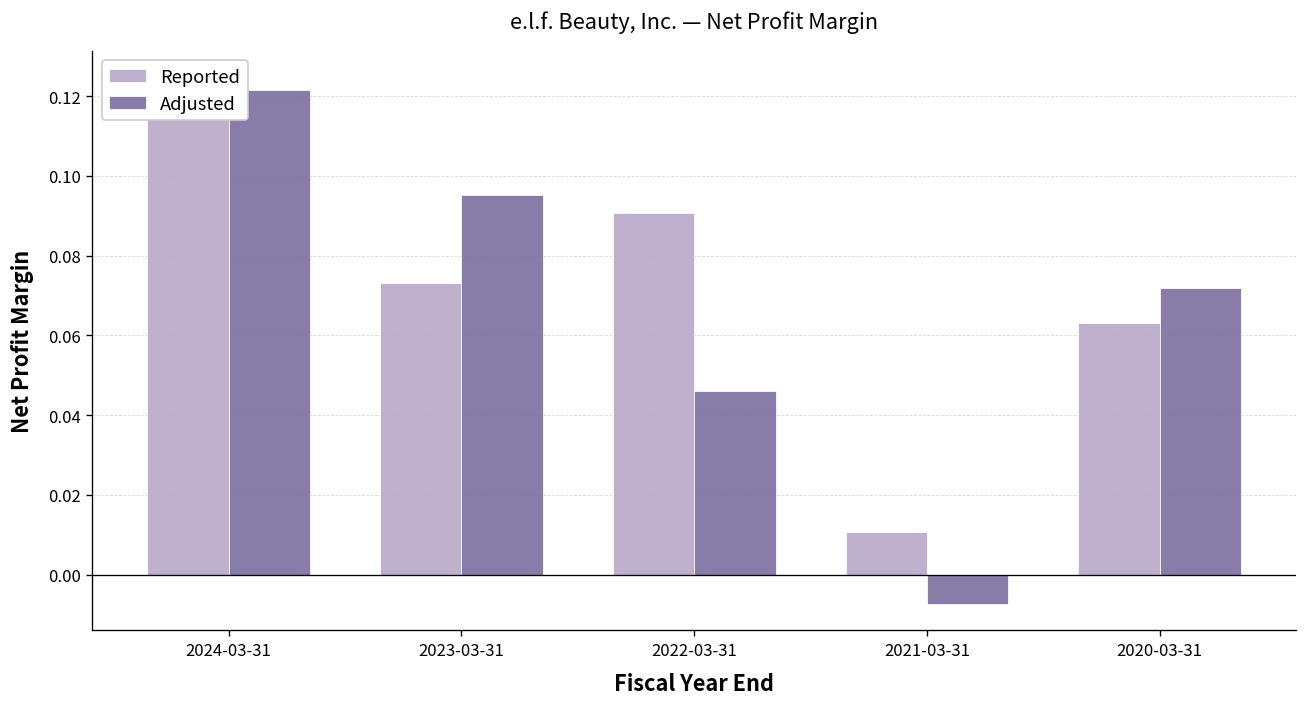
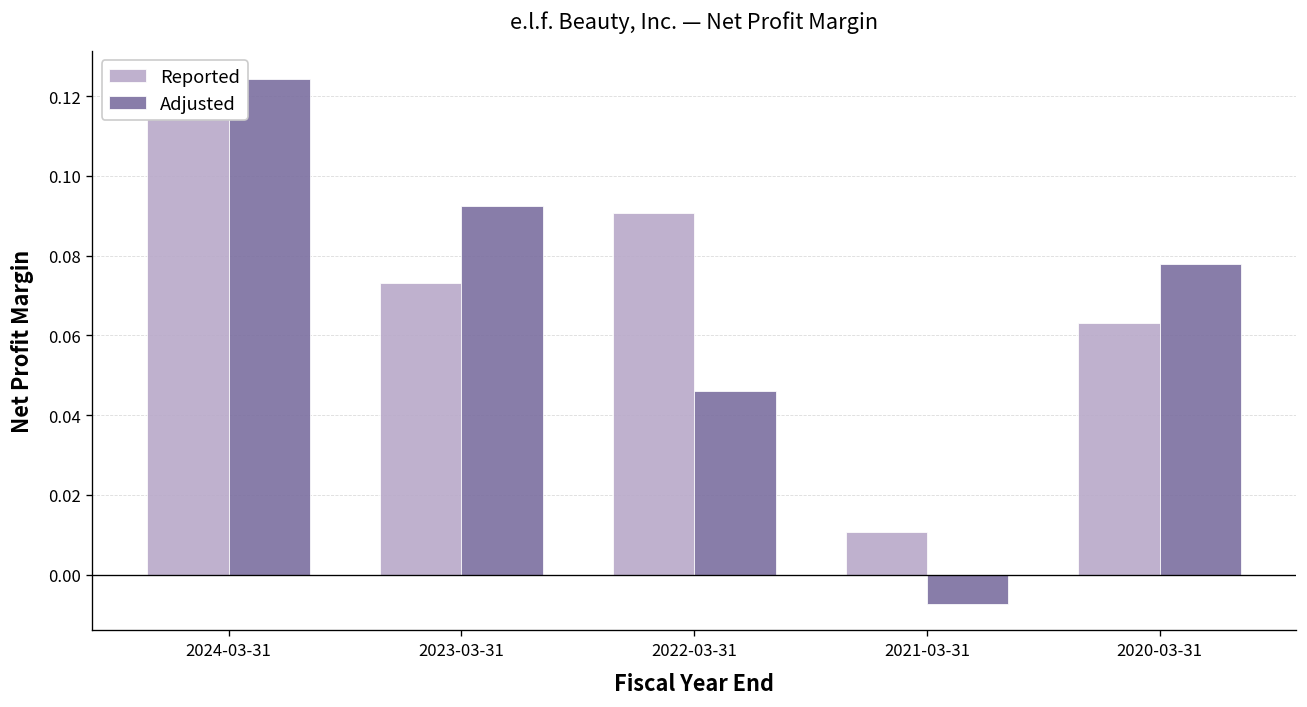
Adjusted, 2024-03-31: 0.122 -> 0.124
Adjusted, 2023-03-31: 0.095 -> 0.093
Adjusted, 2020-03-31: 0.072 -> 0.078
